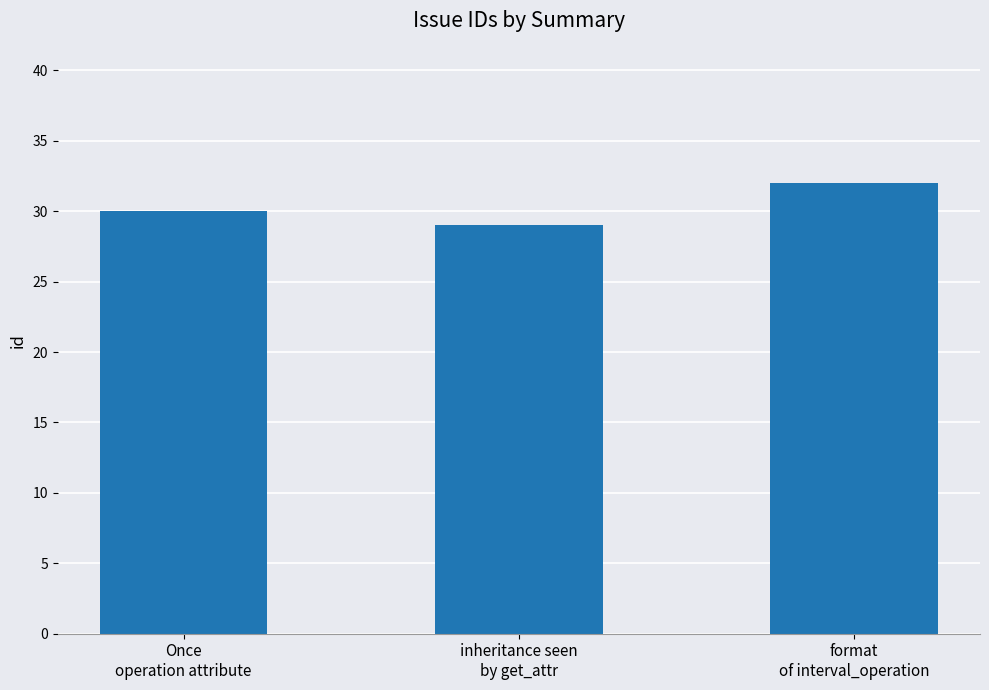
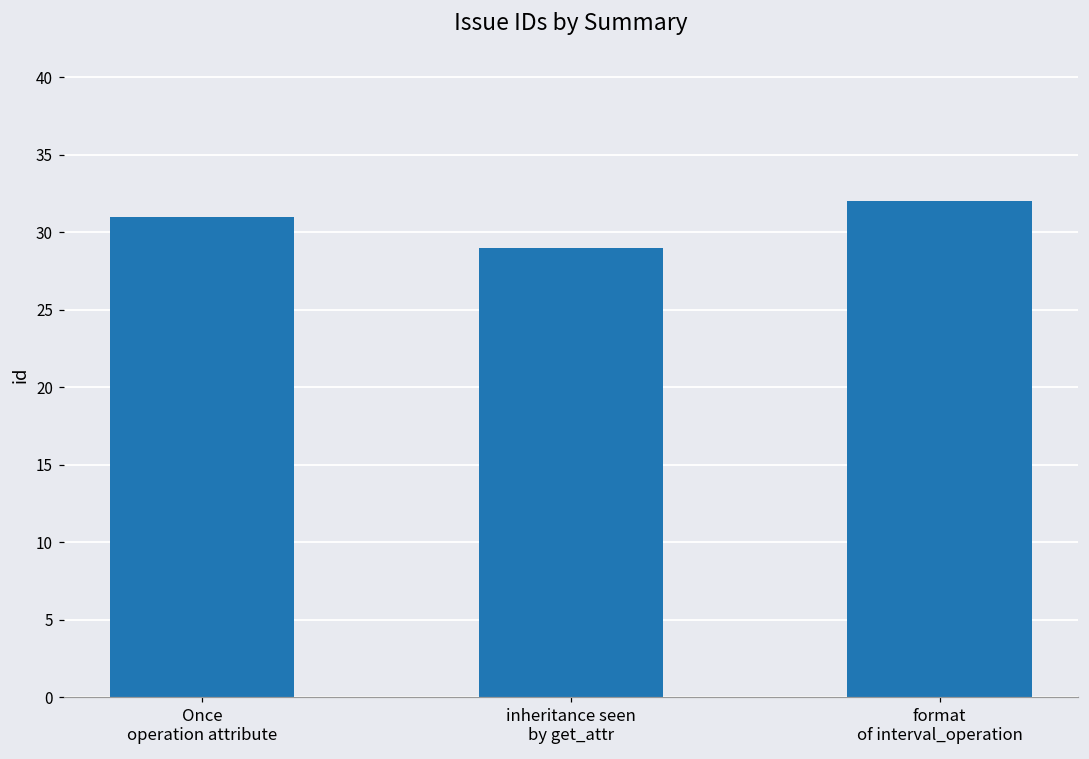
Once operation attribute: 30 -> 31
